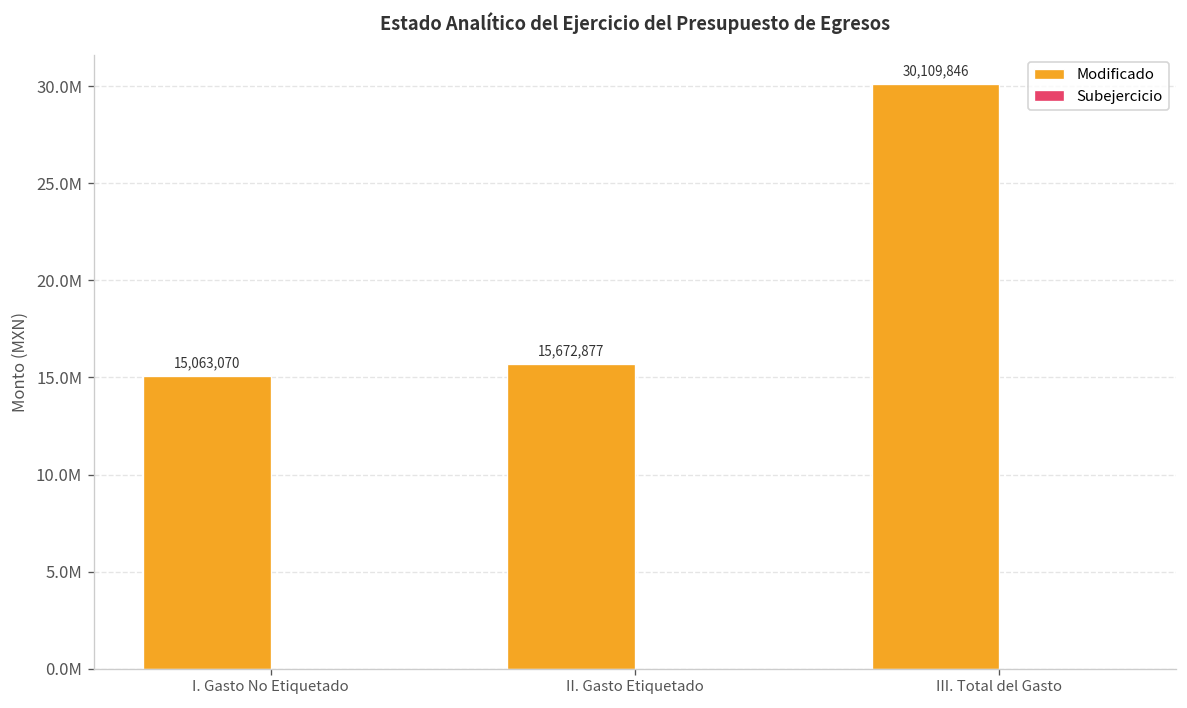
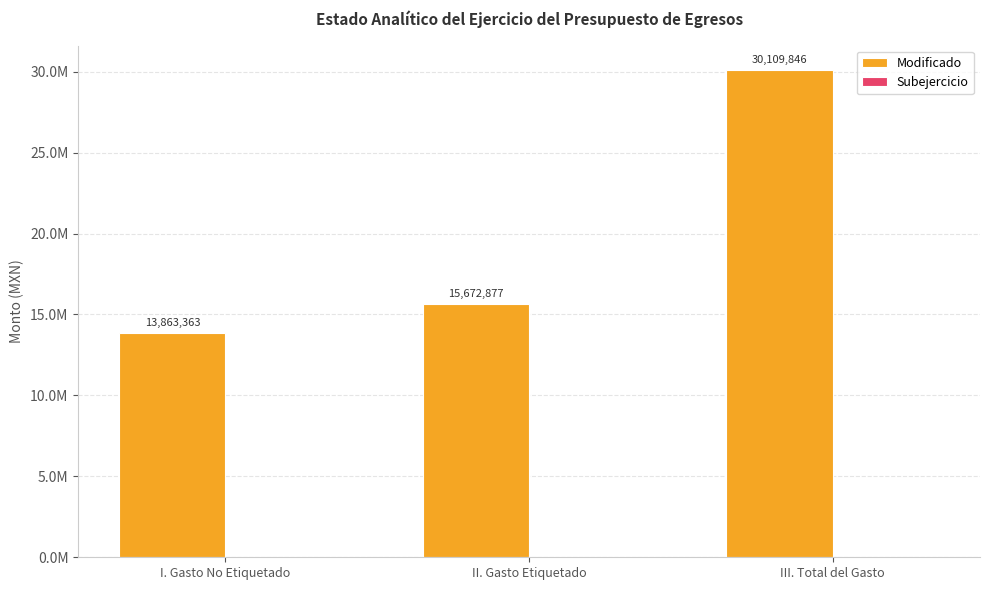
Modificado, I. Gasto No Etiquetado: 15,063,070 -> 13,863,363
